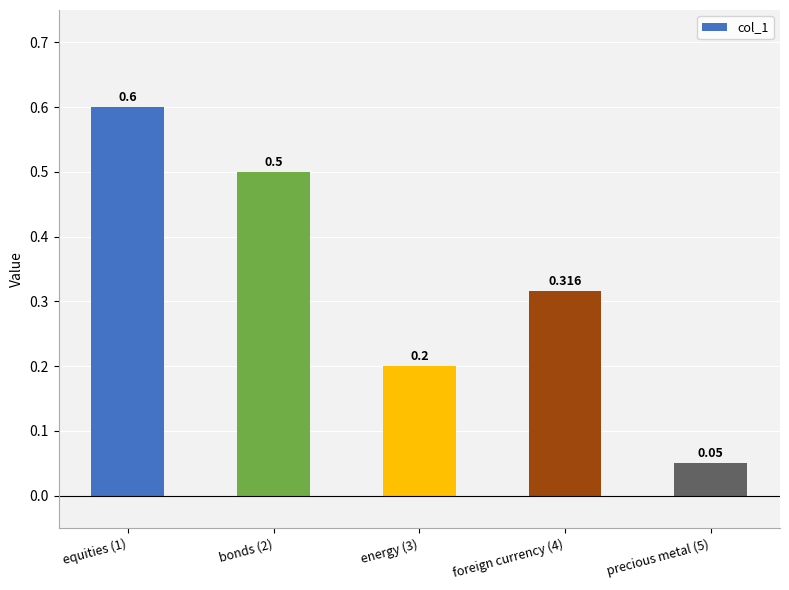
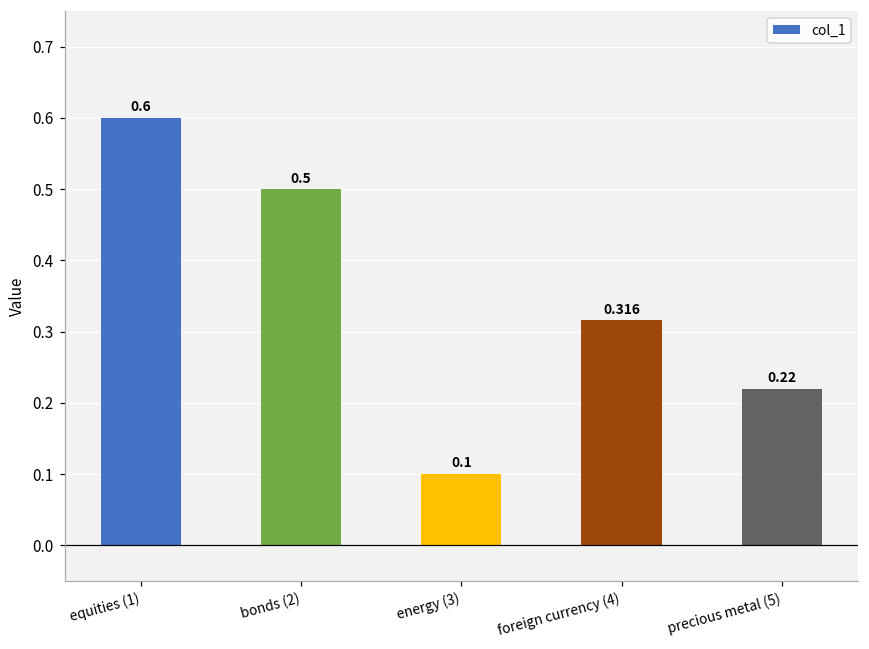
energy (3): 0.2 -> 0.1
precious metal (5): 0.05 -> 0.22
